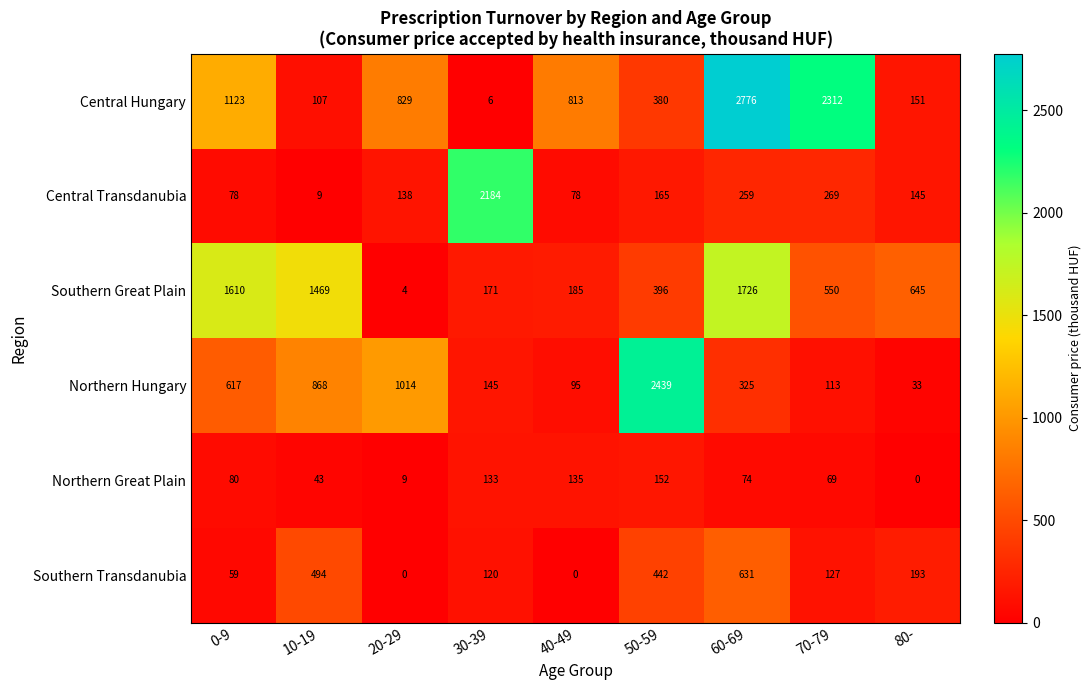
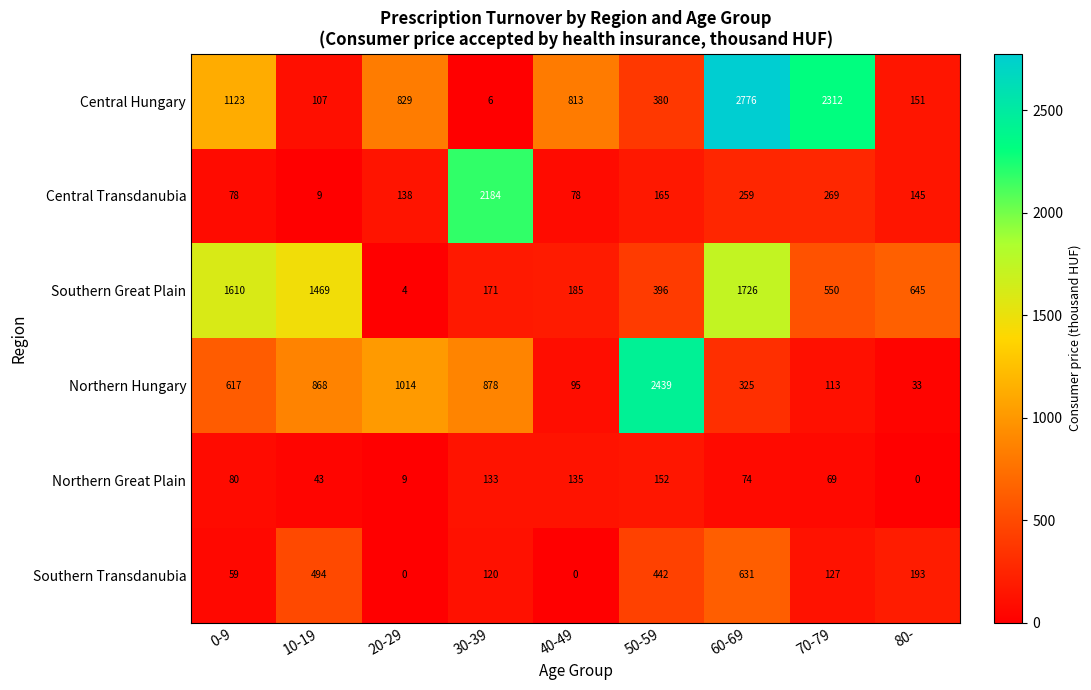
Northern Hungary, 30-39: 145 -> 878
